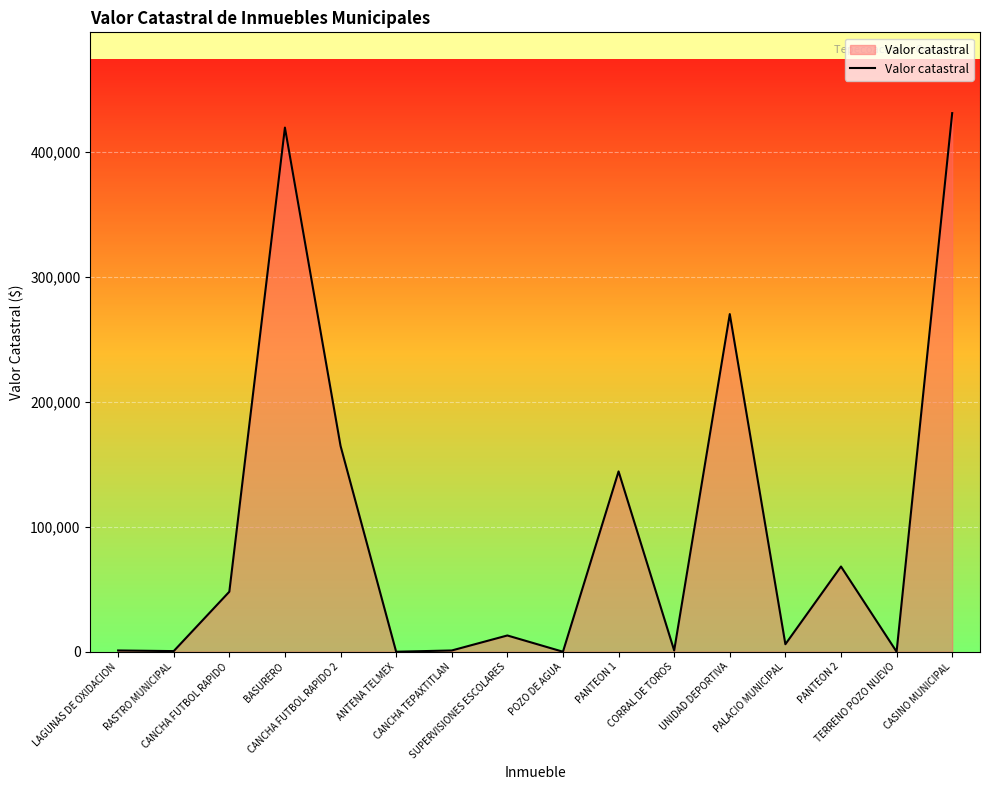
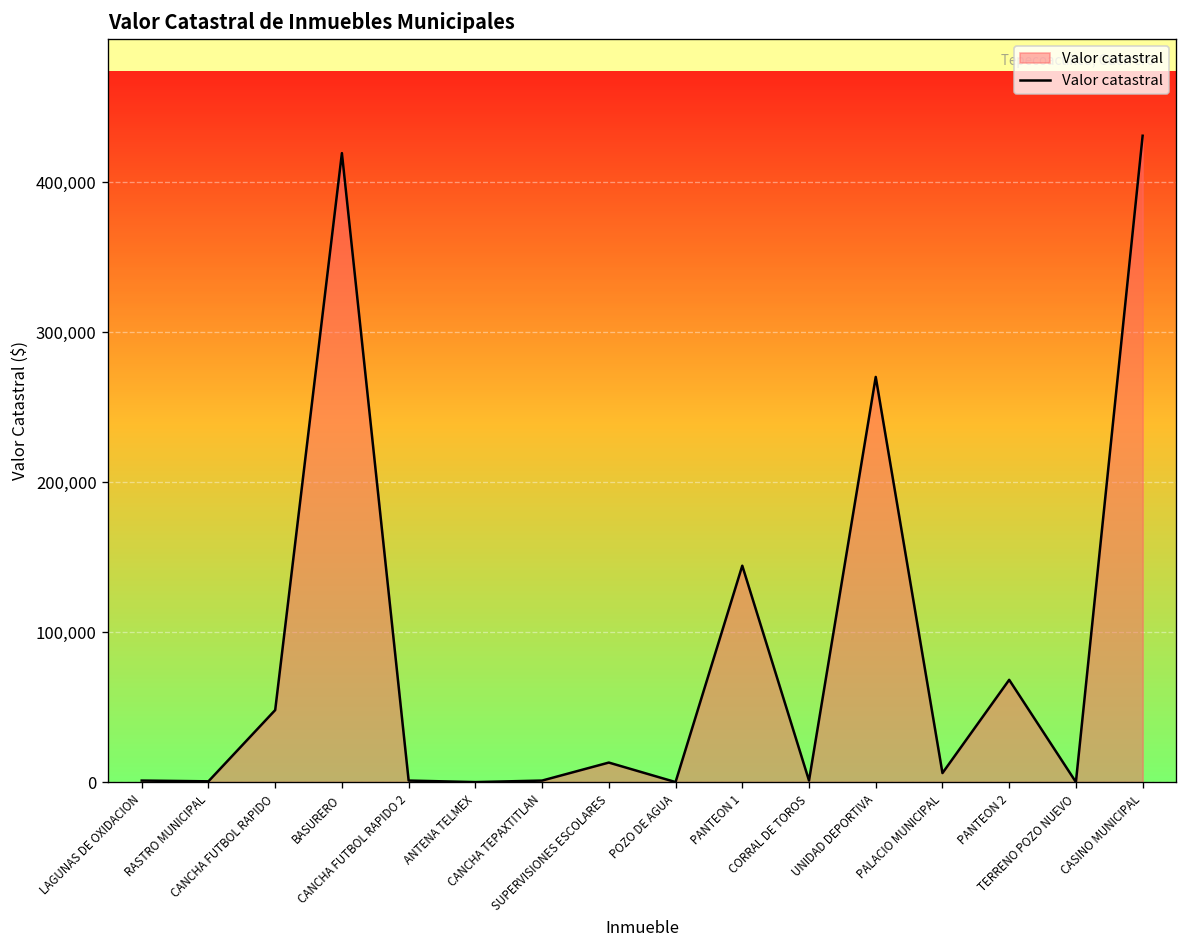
CANCHA FUTBOL RAPIDO 2: 165,000 -> 1,000
